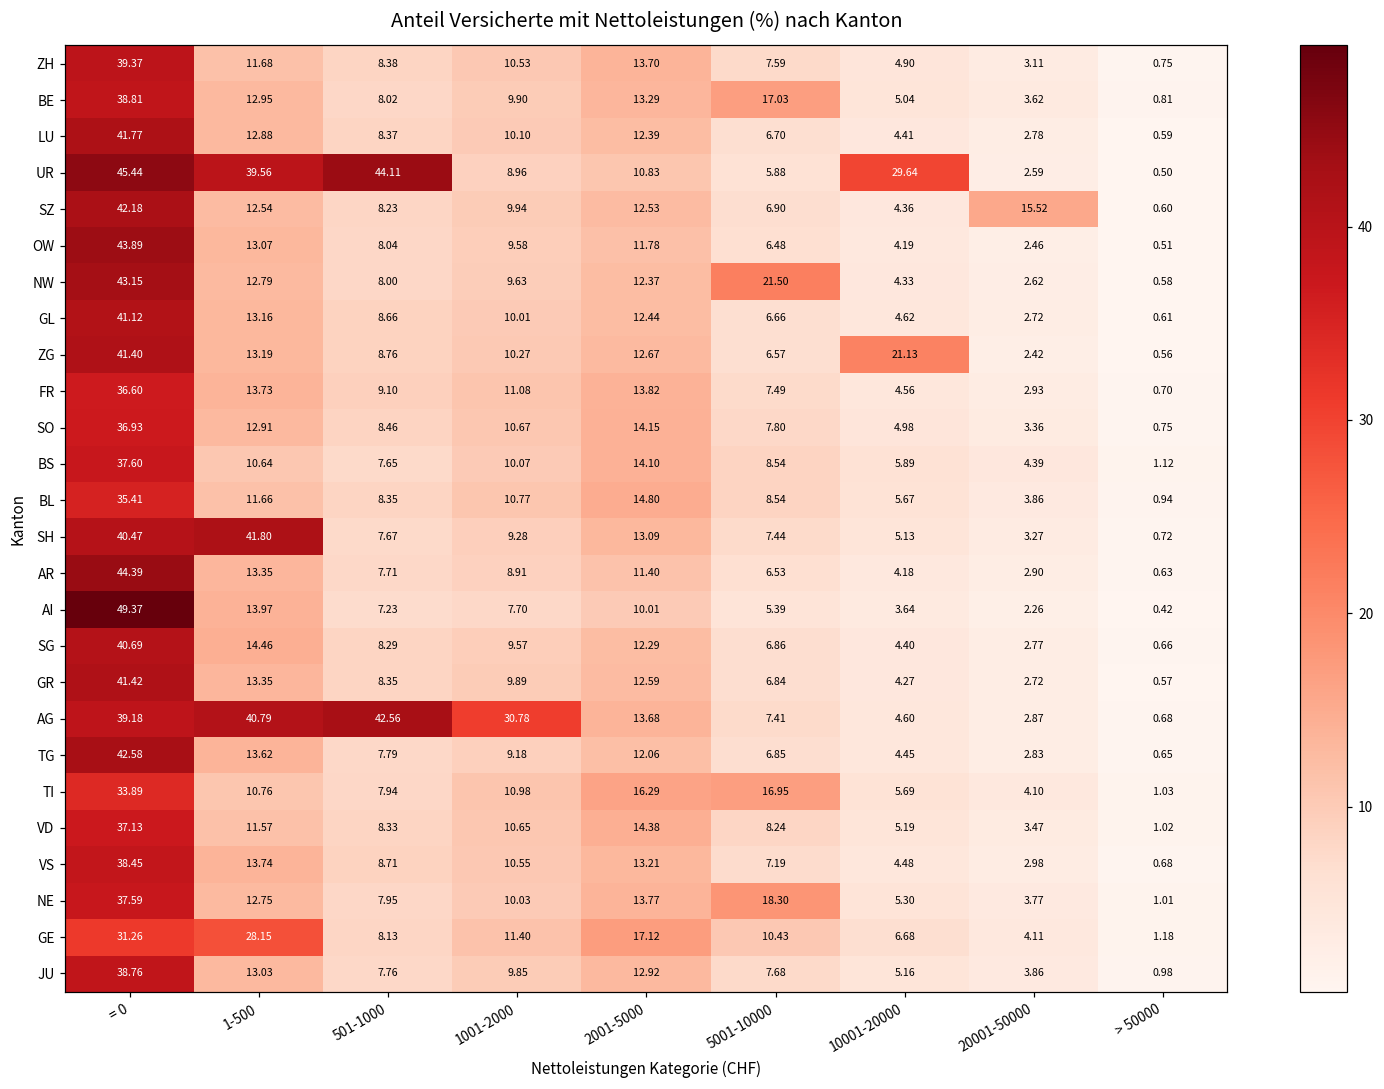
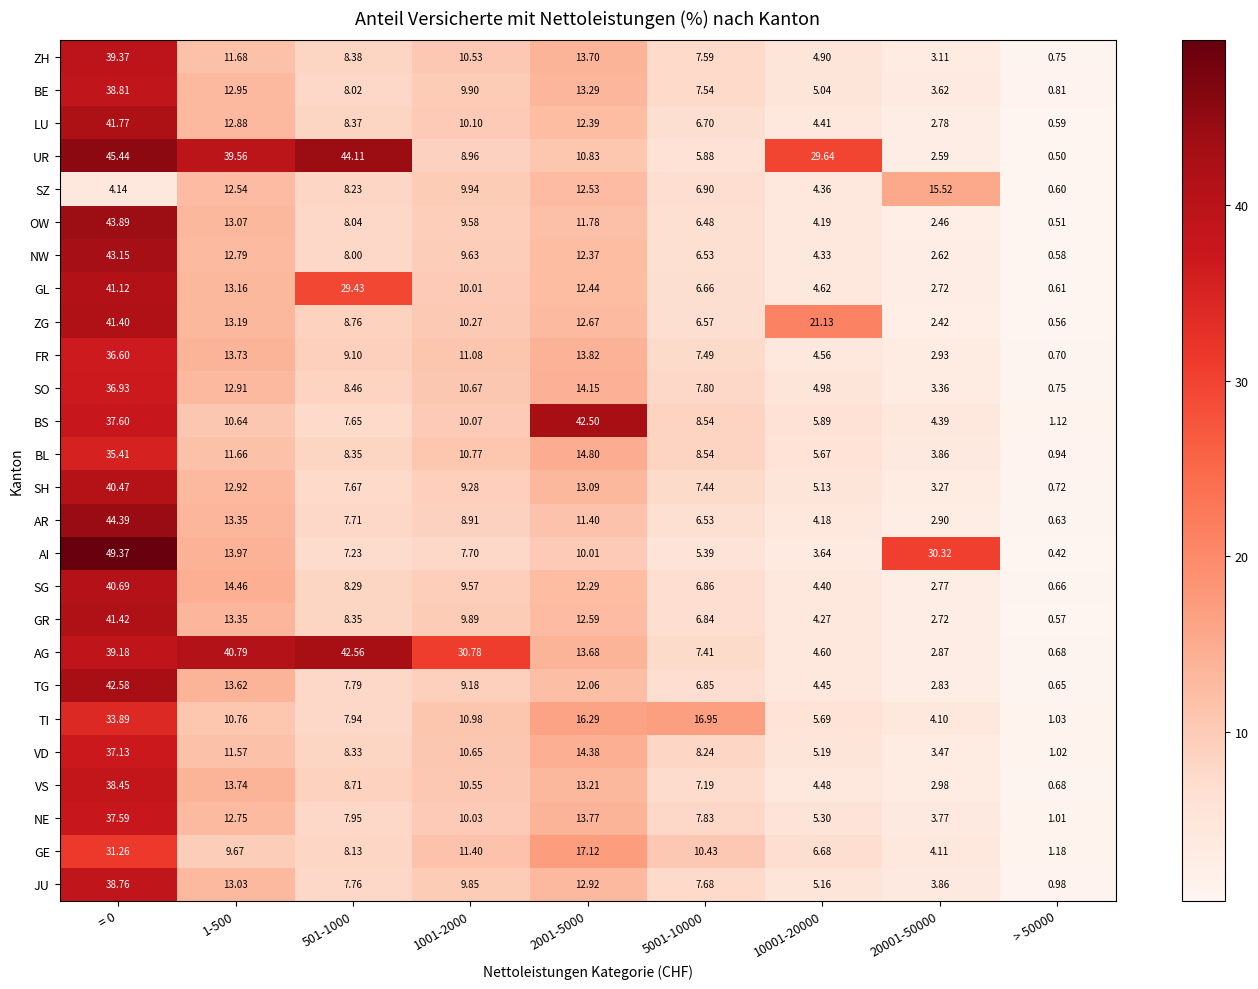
BE, 5001-10000: 17.03 -> 7.54
SZ, = 0: 42.18 -> 4.14
NW, 5001-10000: 21.50 -> 6.53
GL, 501-1000: 8.66 -> 29.43
BS, 2001-5000: 14.10 -> 42.50
SH, 1-500: 41.80 -> 12.92
AI, 20001-50000: 2.26 -> 30.32
NE, 5001-10000: 18.30 -> 7.83
GE, 1-500: 28.15 -> 9.67
